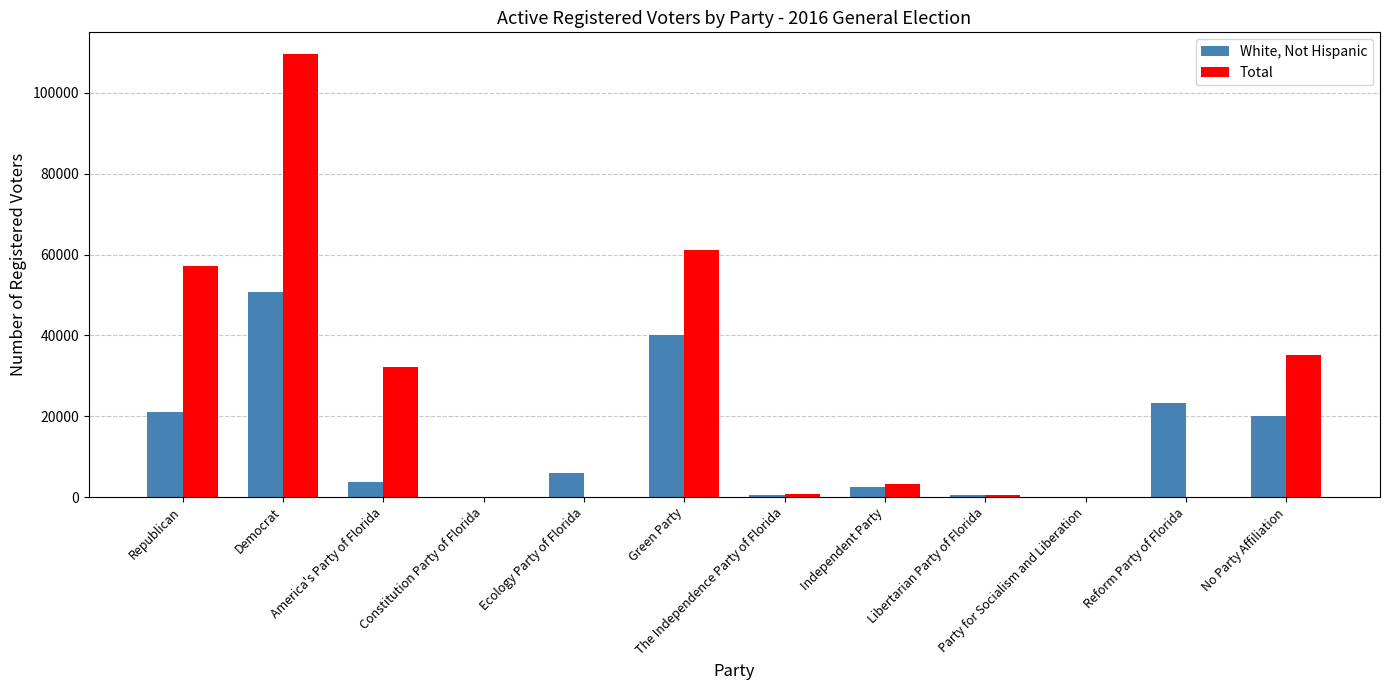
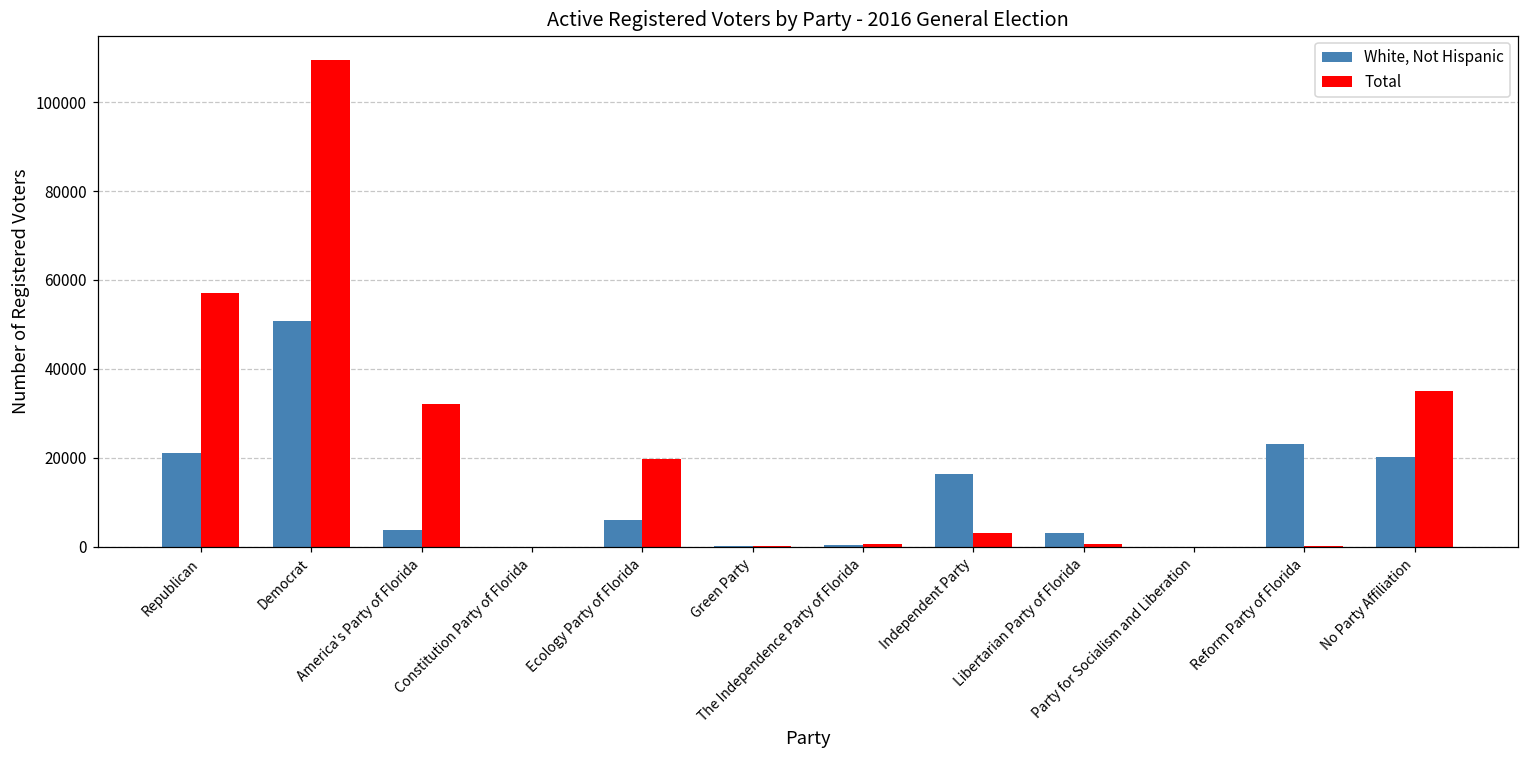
Total, Ecology Party of Florida: 0 -> 20000
White, Not Hispanic, Green Party: 40000 -> 0
Total, Green Party: 61000 -> 0
White, Not Hispanic, Independent Party: 2000 -> 16000
White, Not Hispanic, Libertarian Party of Florida: 0 -> 3000
